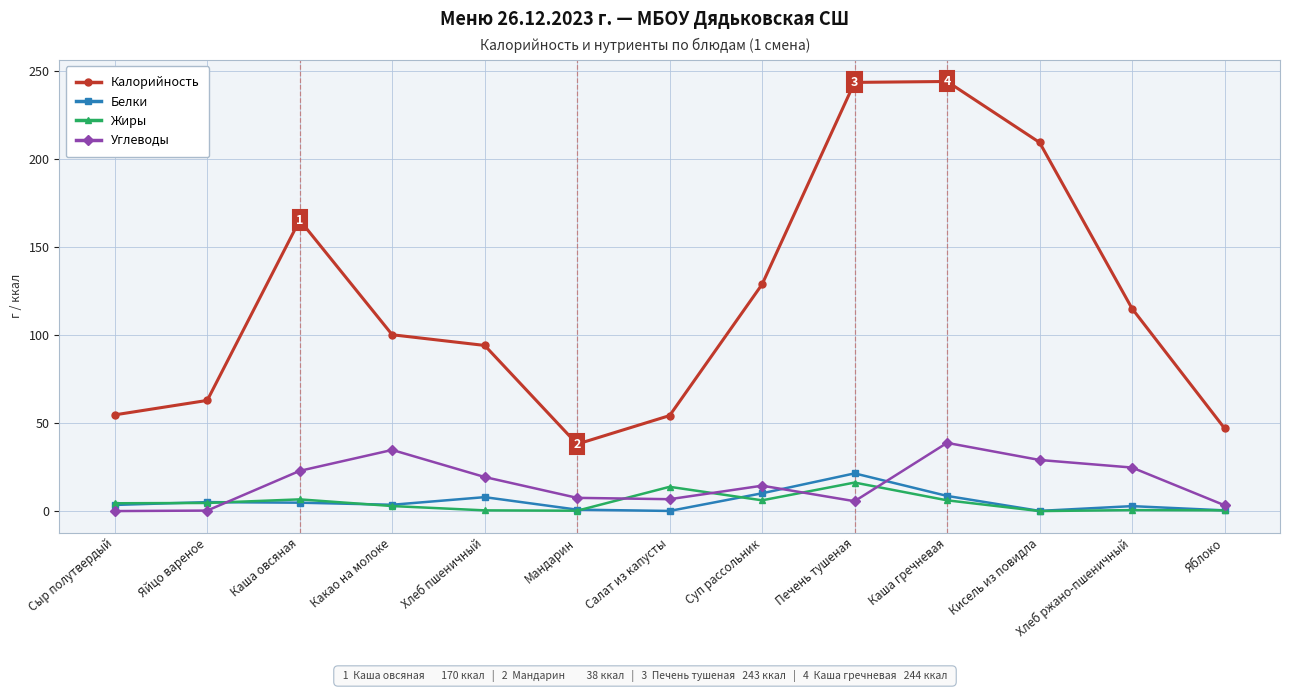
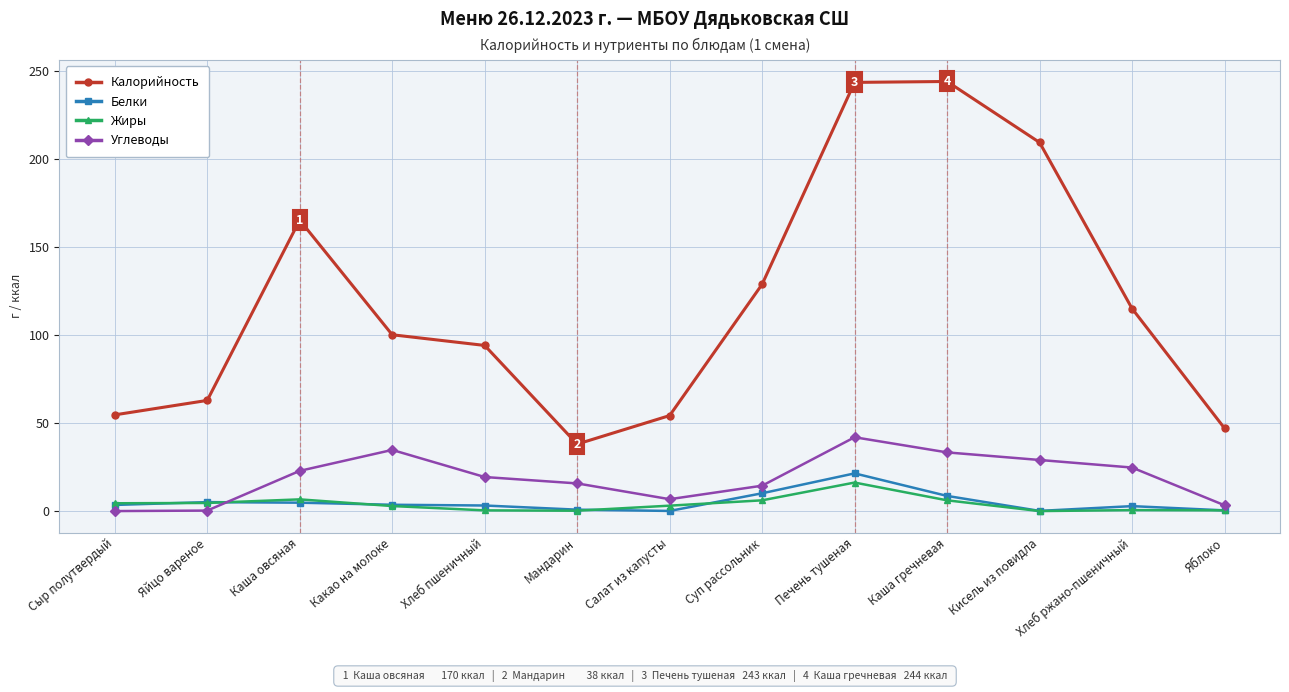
Белки, Хлеб пшеничный: 8 -> 3
Углеводы, Мандарин: 8 -> 16
Жиры, Салат из капусты: 14 -> 3
Углеводы, Печень тушеная: 6 -> 42
Углеводы, Каша гречневая: 39 -> 33
